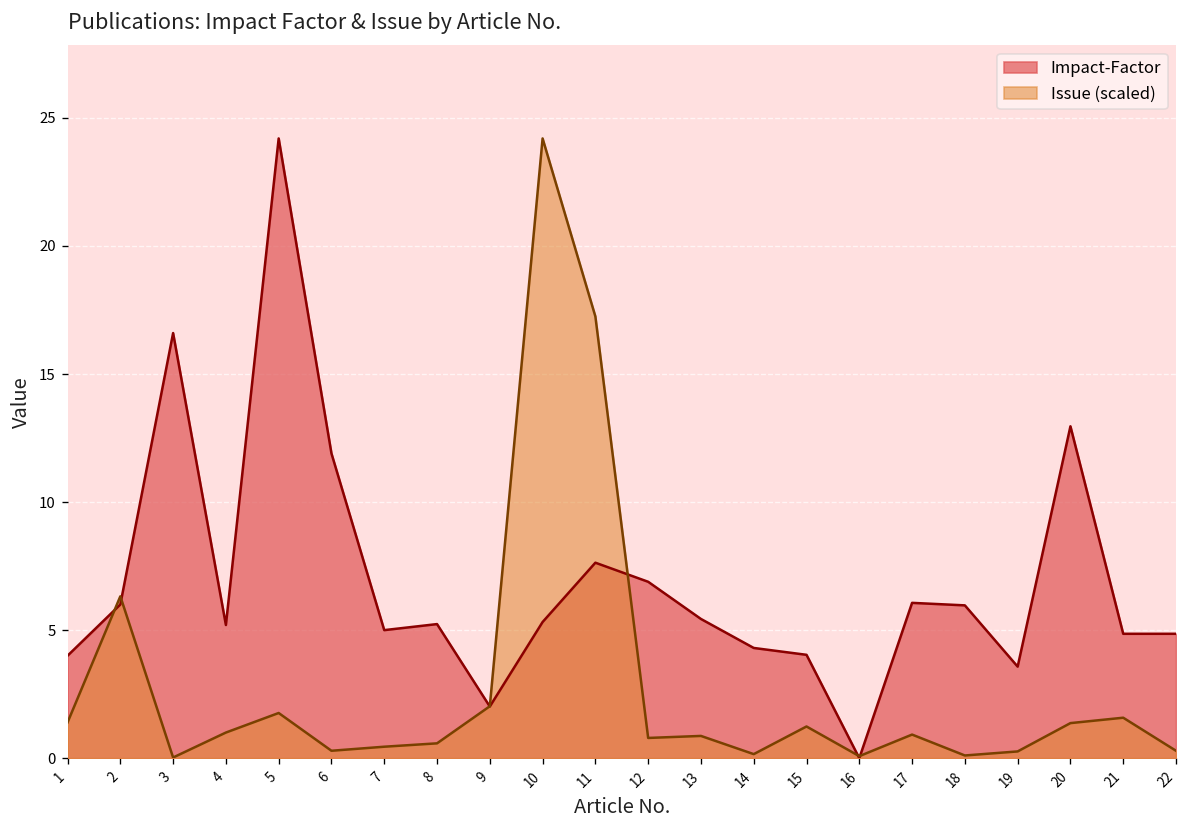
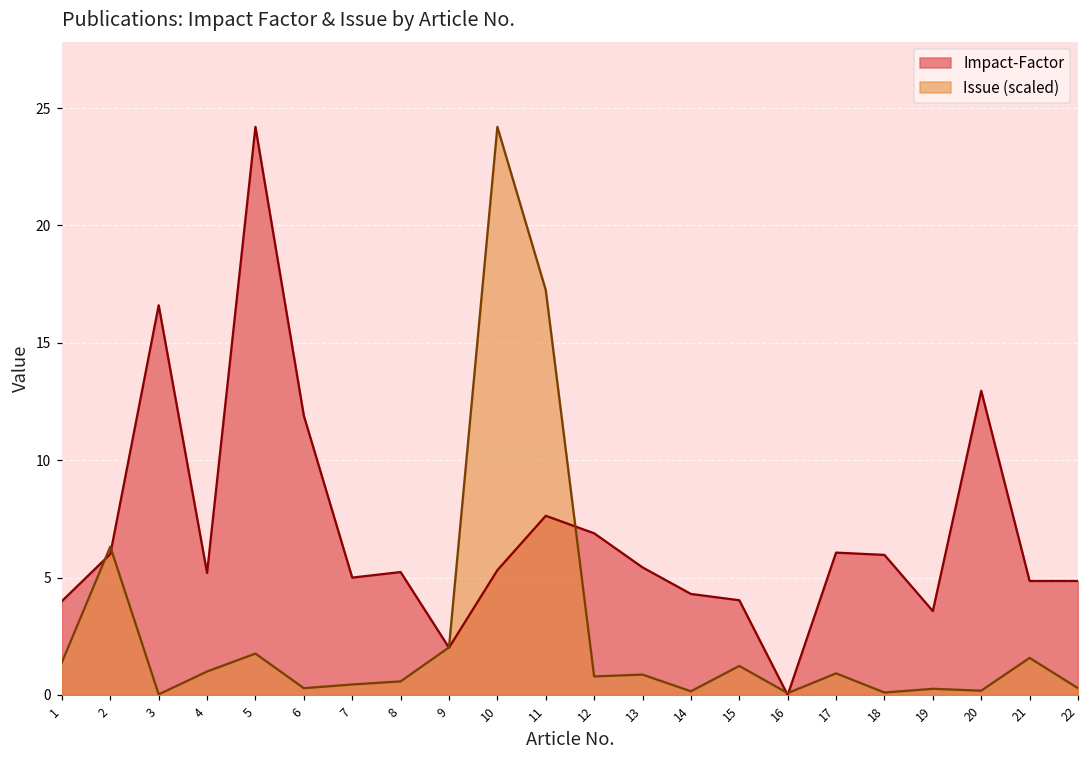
Issue (scaled), 20: 1.4 -> 0.2
